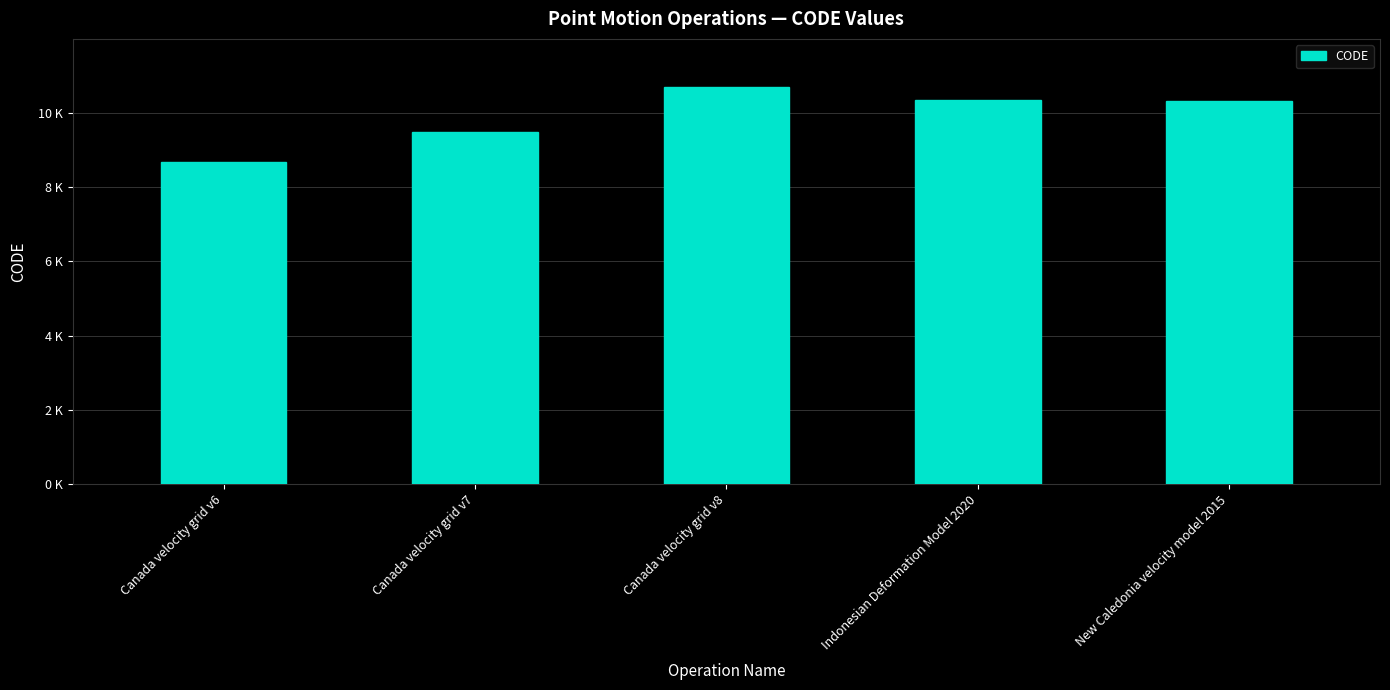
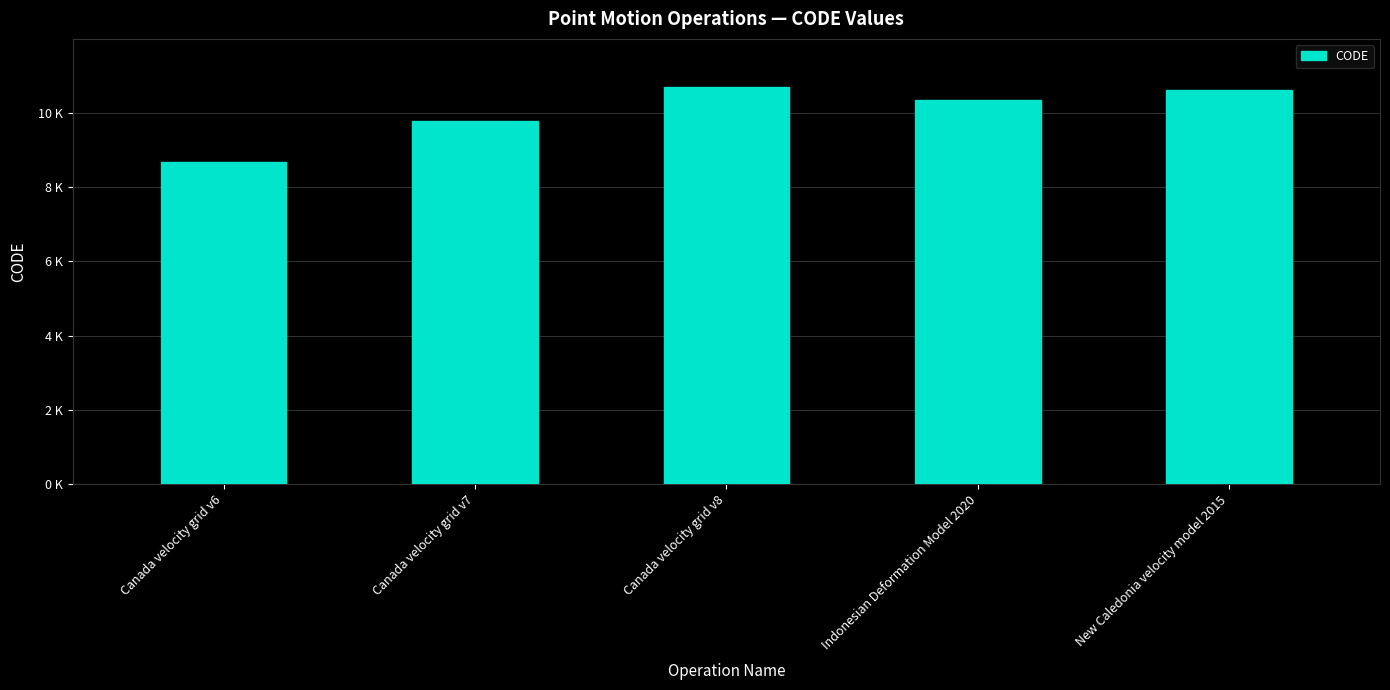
Canada velocity grid v7: 9500 -> 9800
New Caledonia velocity model 2015: 10300 -> 10600
